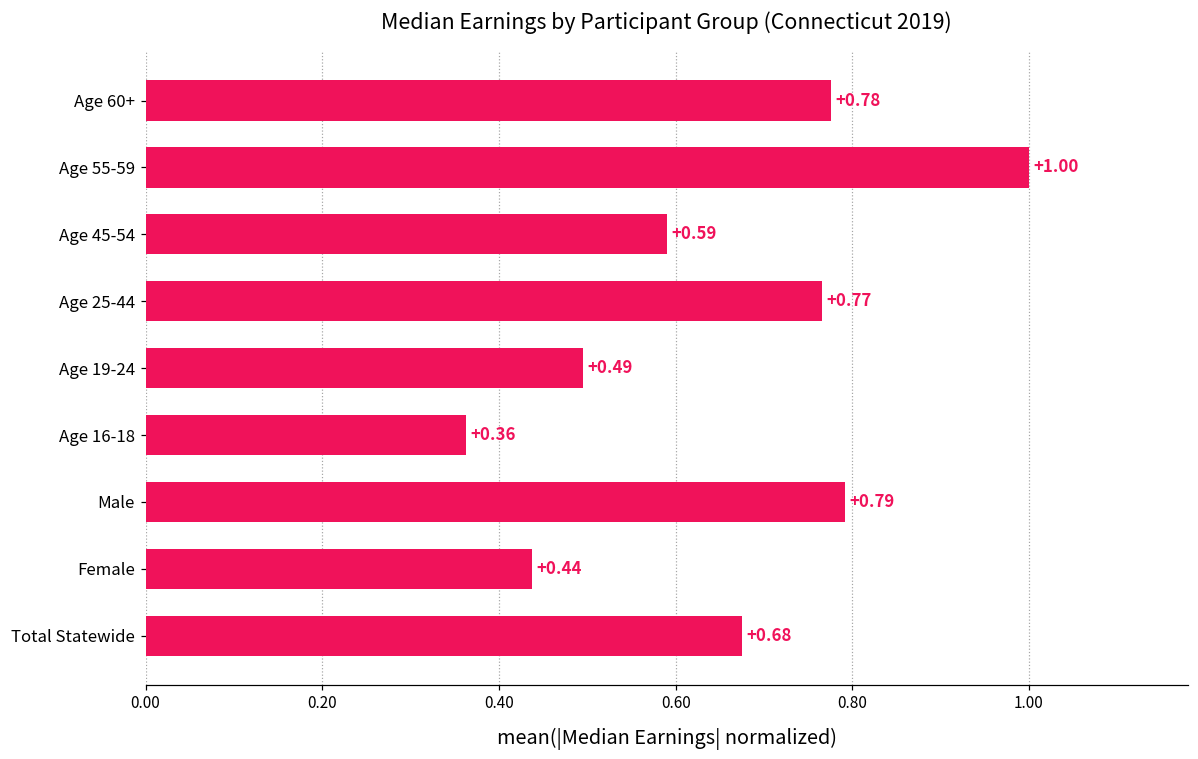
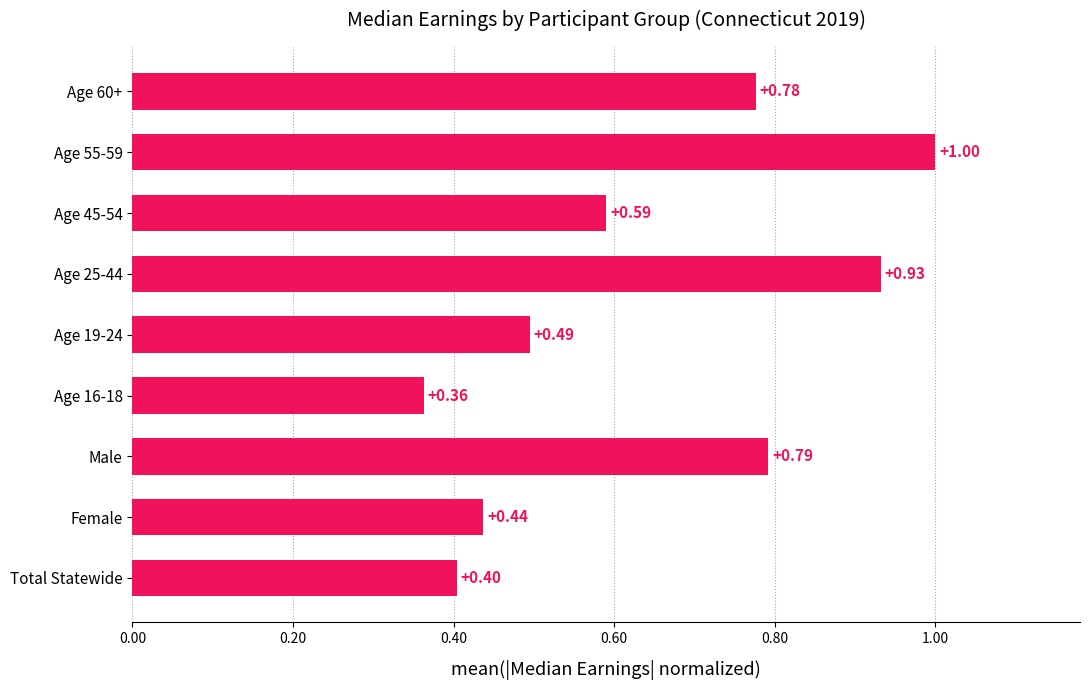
Age 25-44: +0.77 -> +0.93
Total Statewide: +0.68 -> +0.40
